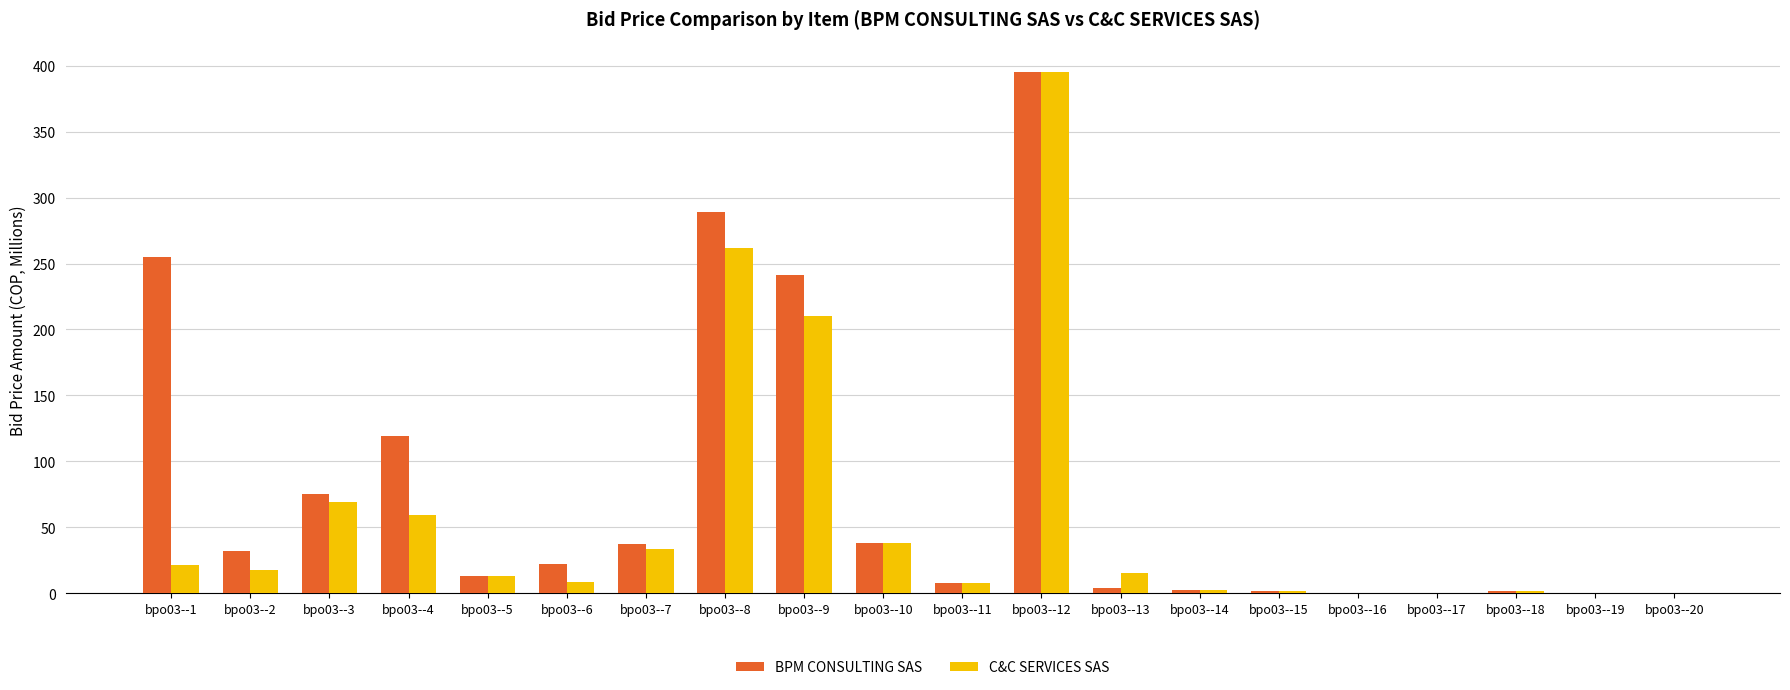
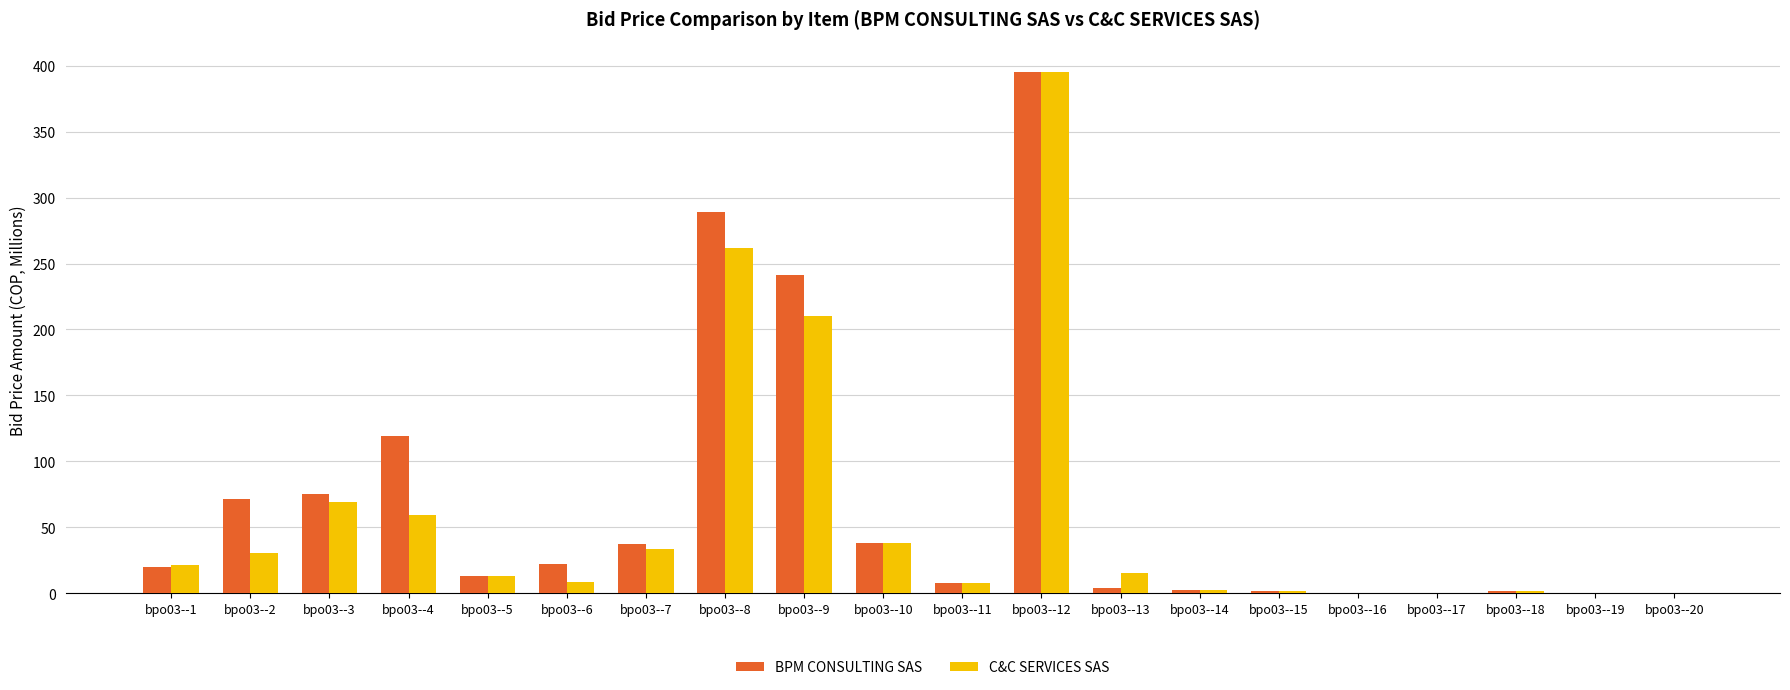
BPM CONSULTING SAS, bpo03--1: 255 -> 20
BPM CONSULTING SAS, bpo03--2: 32 -> 72
C&C SERVICES SAS, bpo03--2: 18 -> 31
